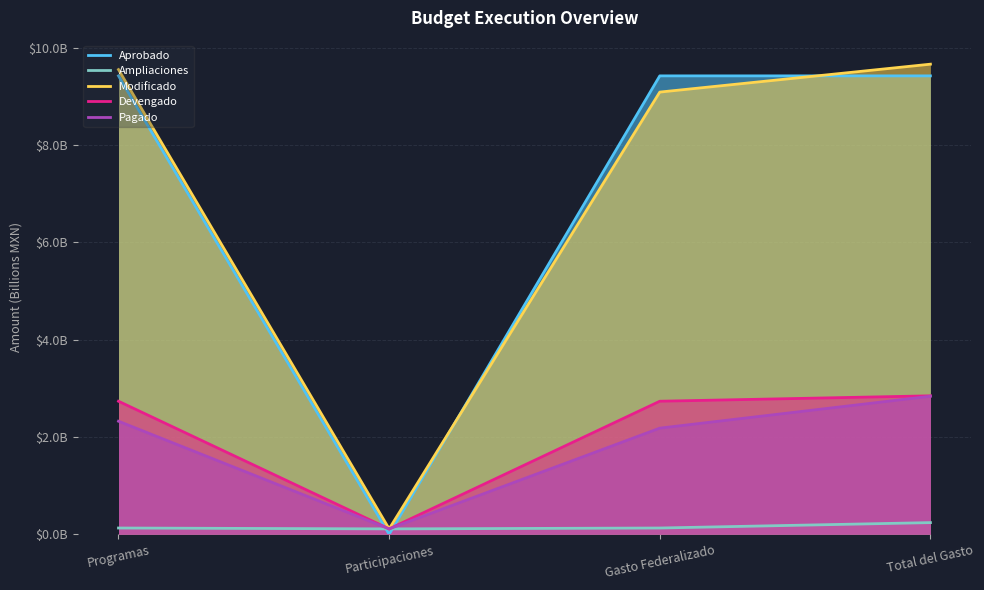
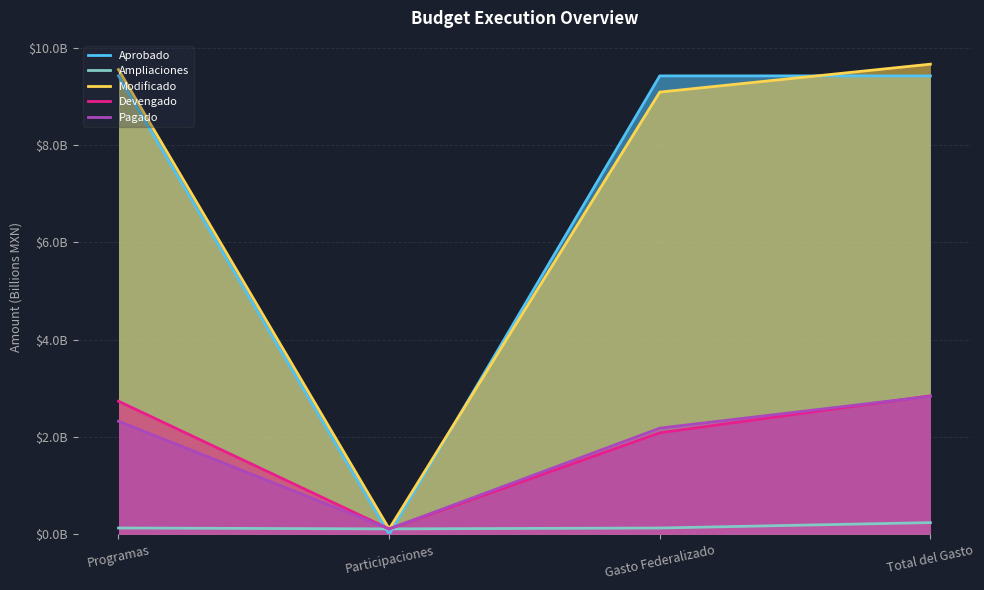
Devengado, Gasto Federalizado: $2700000000 -> $2100000000
